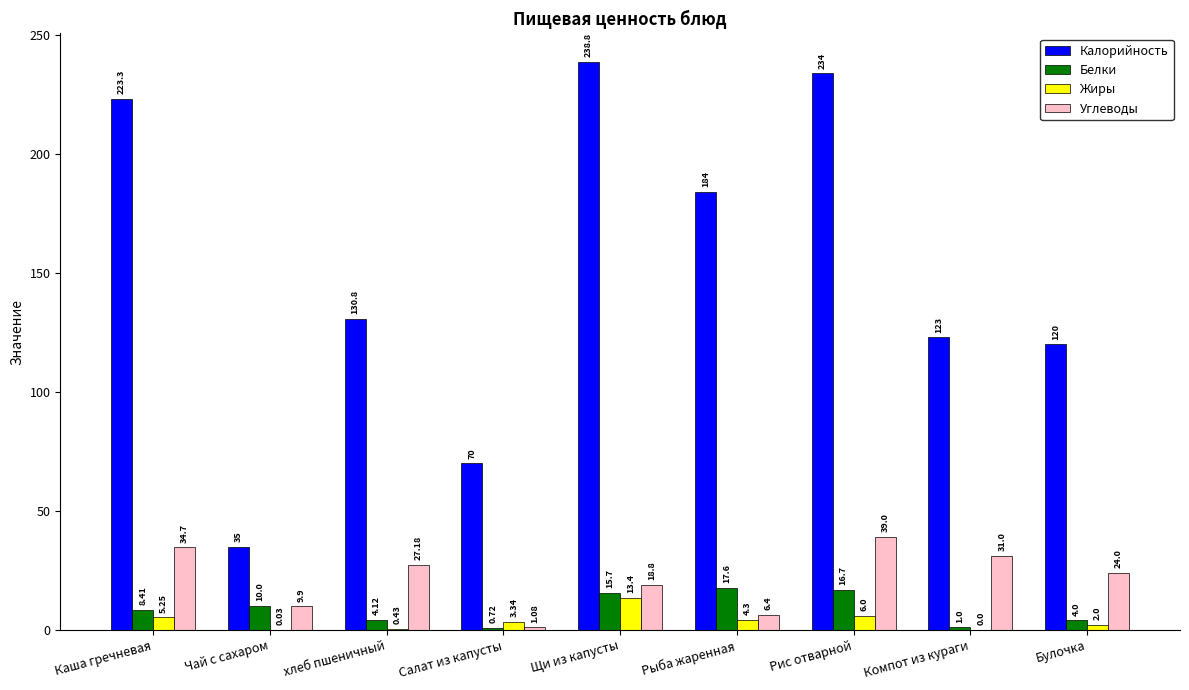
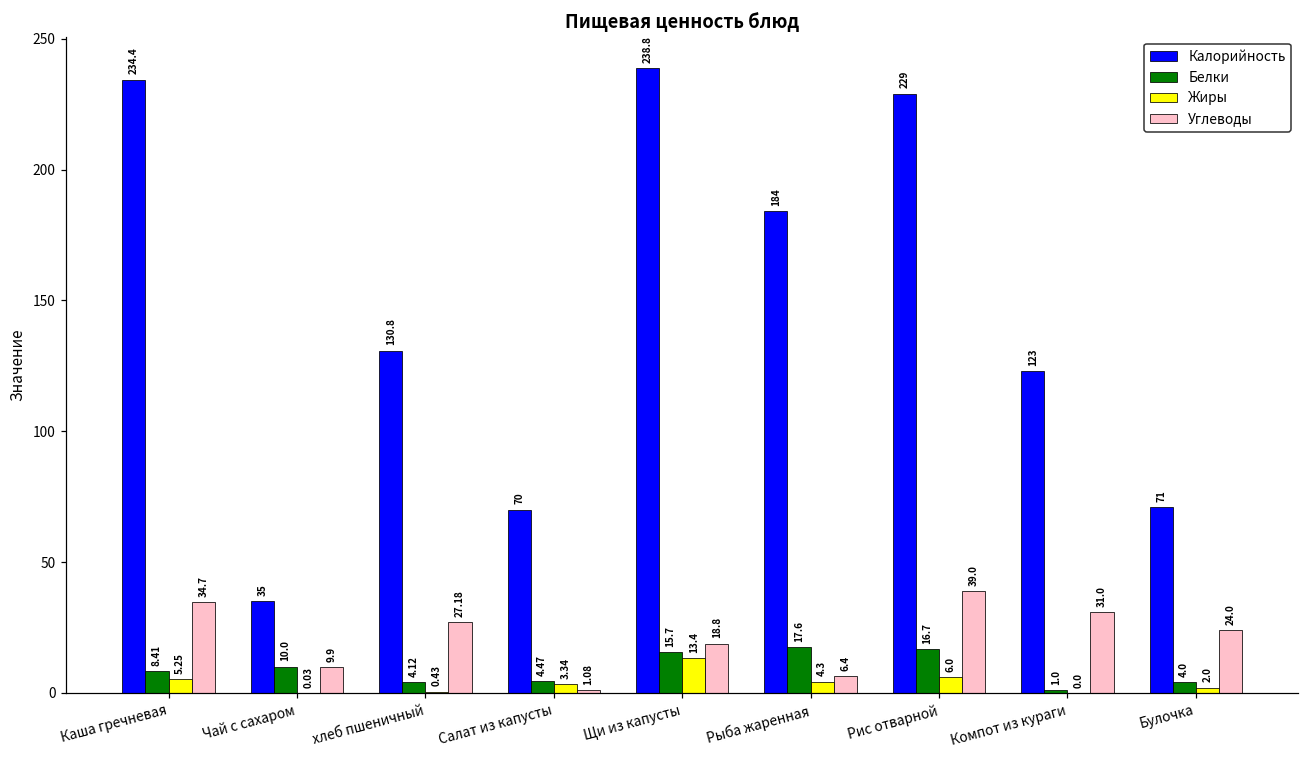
Калорийность, Каша гречневая: 223.3 -> 234.4
Белки, Салат из капусты: 0.72 -> 4.47
Калорийность, Рис отварной: 234 -> 229
Калорийность, Булочка: 120 -> 71
